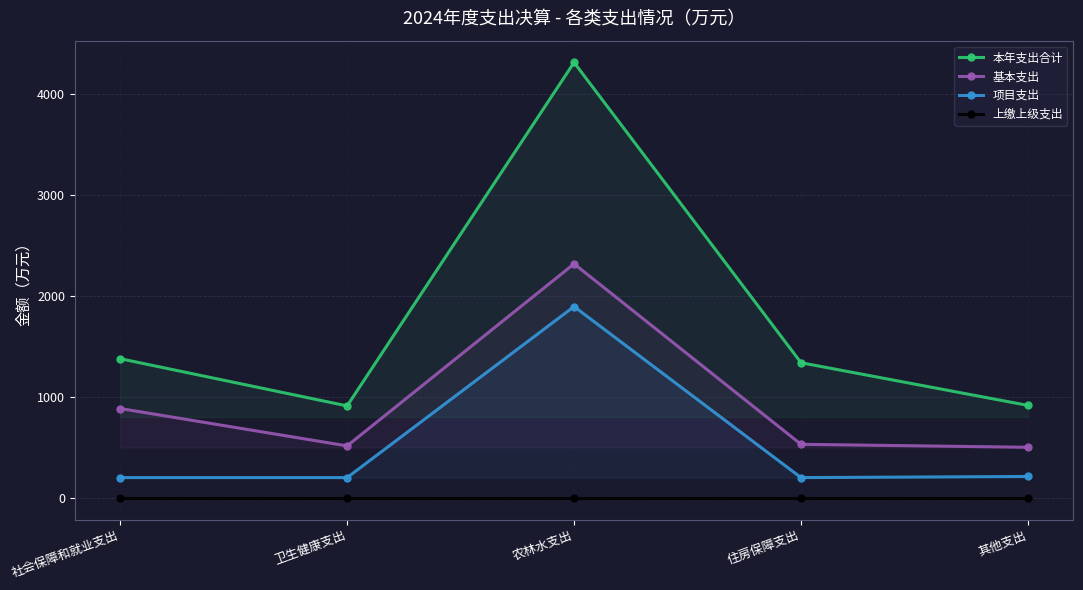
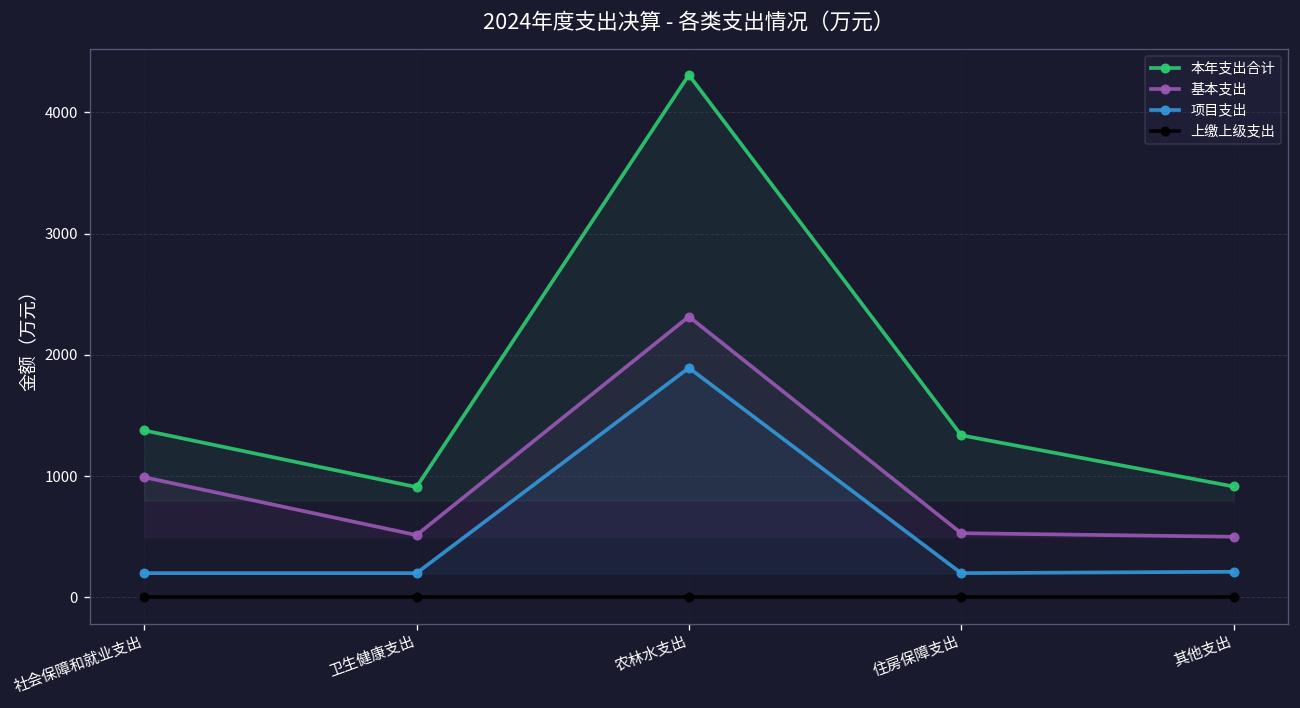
基本支出, 社会保障和就业支出: 880 -> 990
